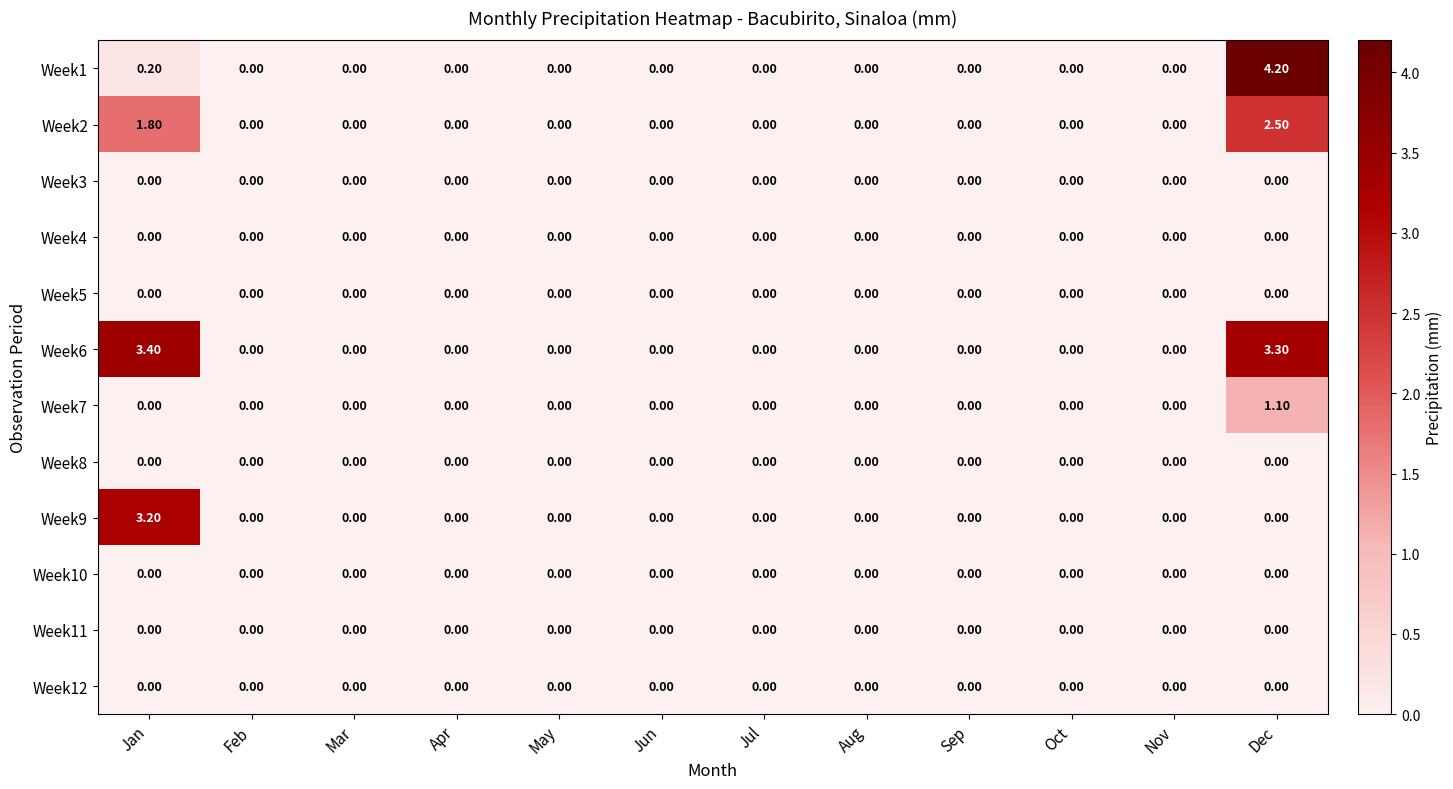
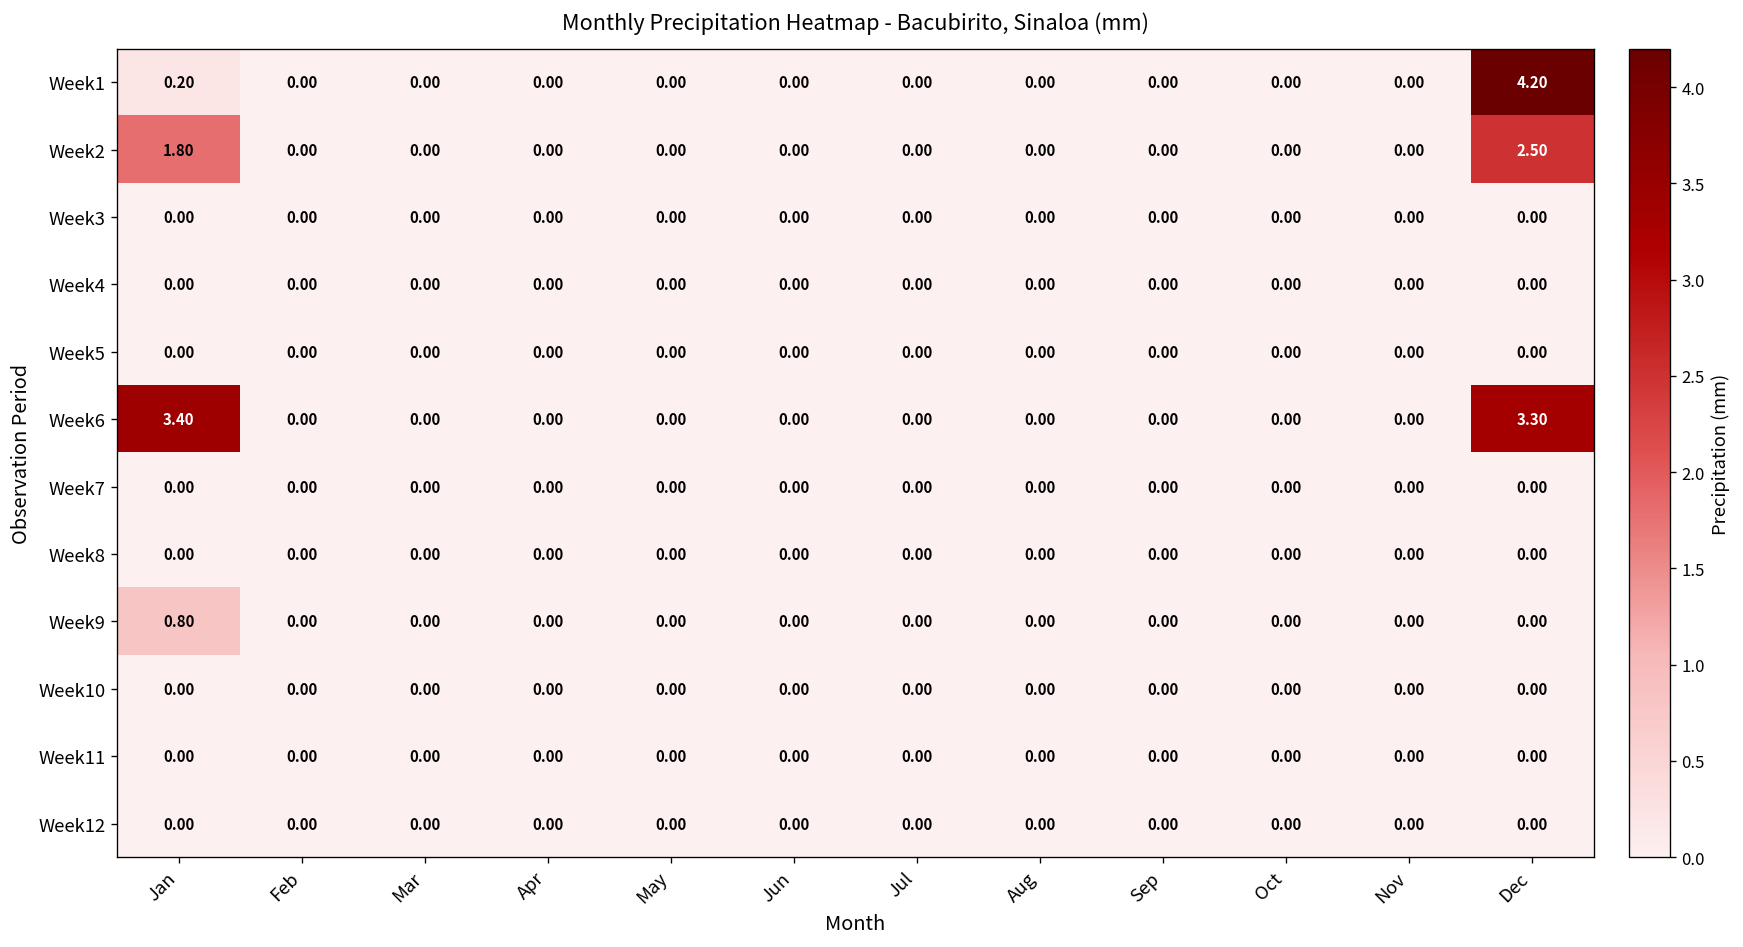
Week7, Dec: 1.10 -> 0.00
Week9, Jan: 3.20 -> 0.80
